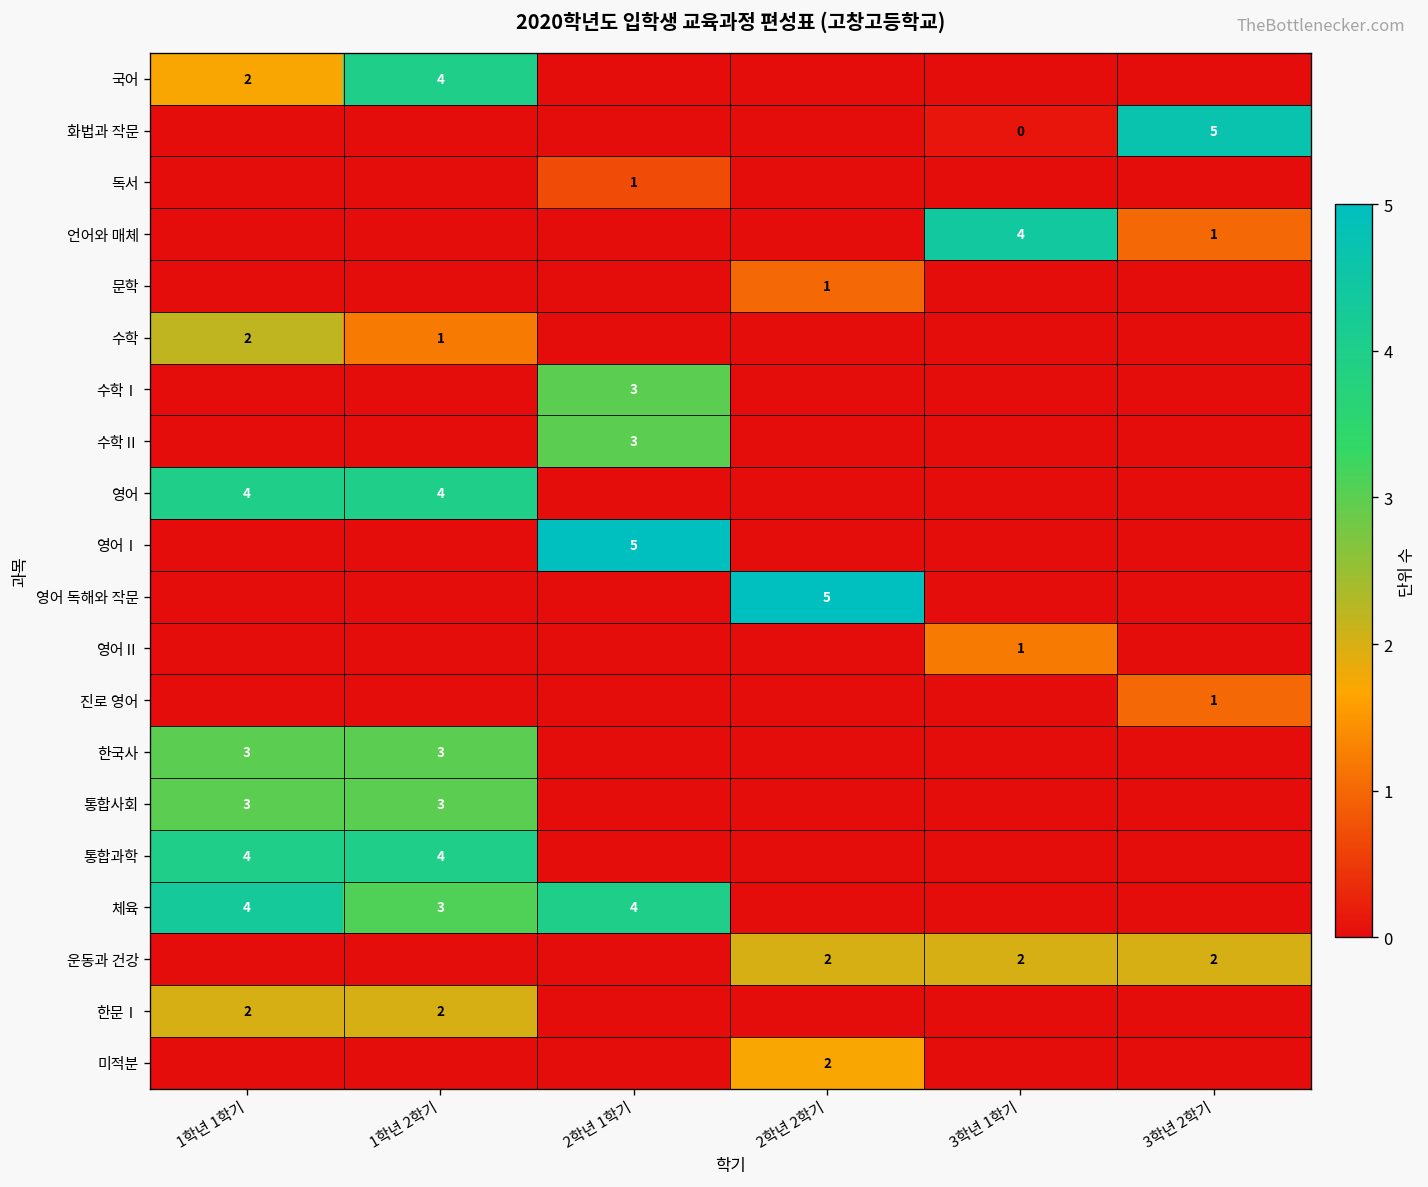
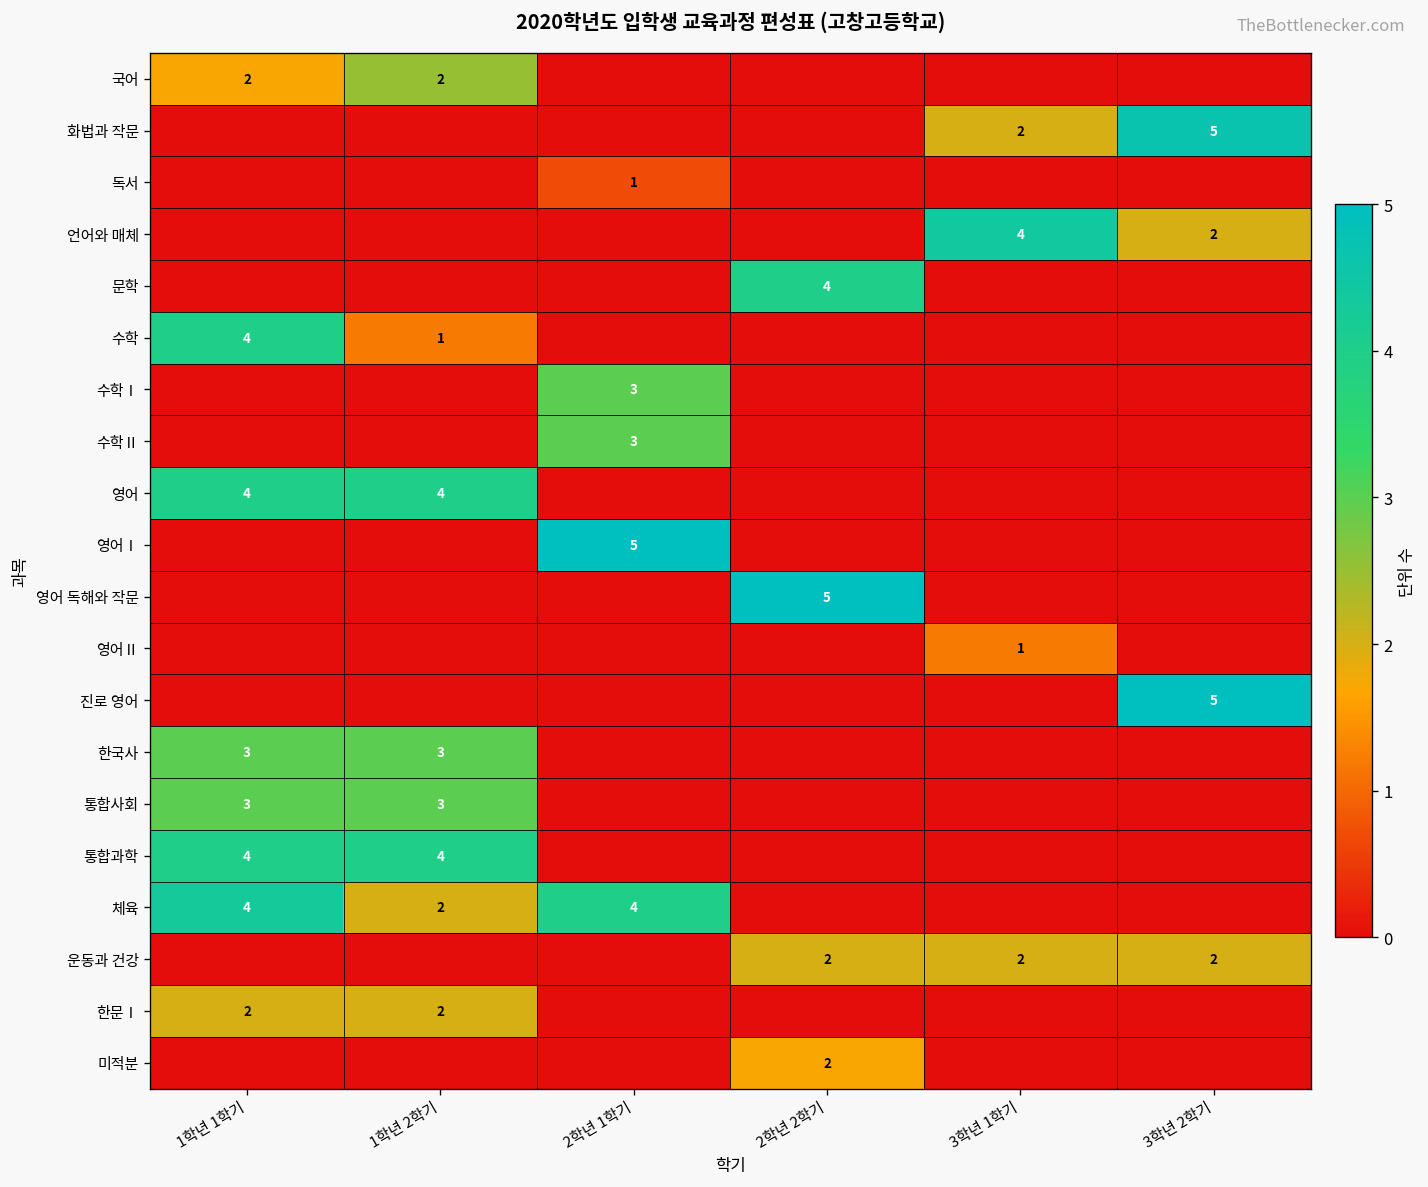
국어, 1학년 2학기: 4 -> 2
화법과 작문, 3학년 1학기: 0 -> 2
언어와 매체, 3학년 2학기: 1 -> 2
문학, 2학년 2학기: 1 -> 4
수학, 1학년 1학기: 2 -> 4
진로 영어, 3학년 2학기: 1 -> 5
체육, 1학년 2학기: 3 -> 2
